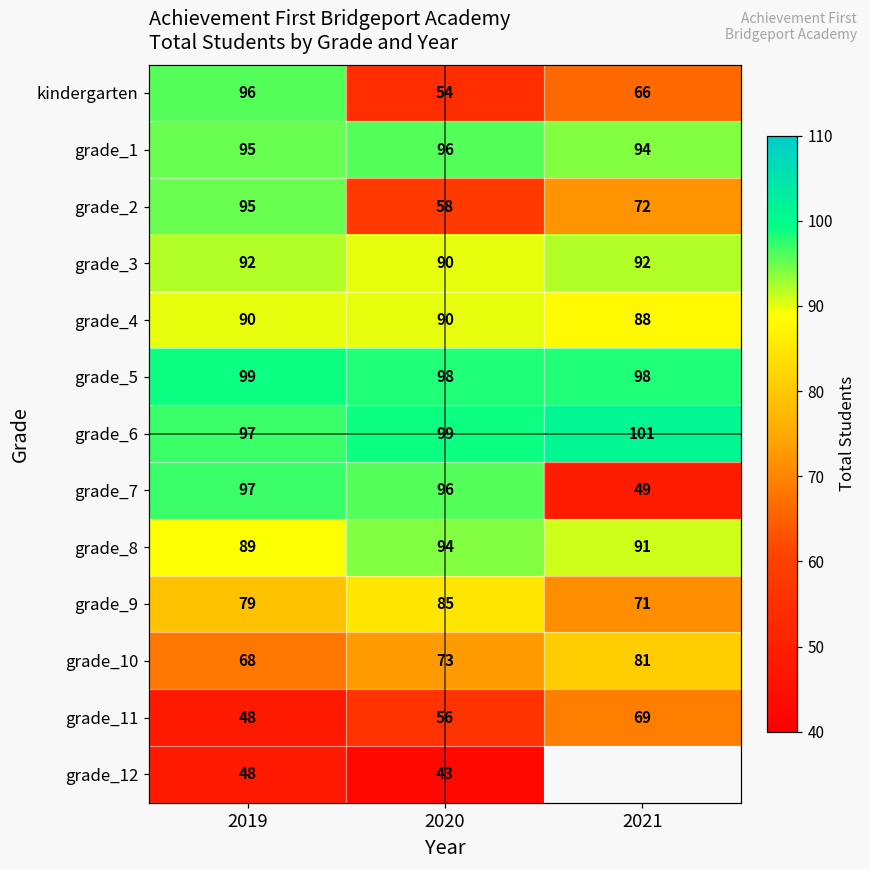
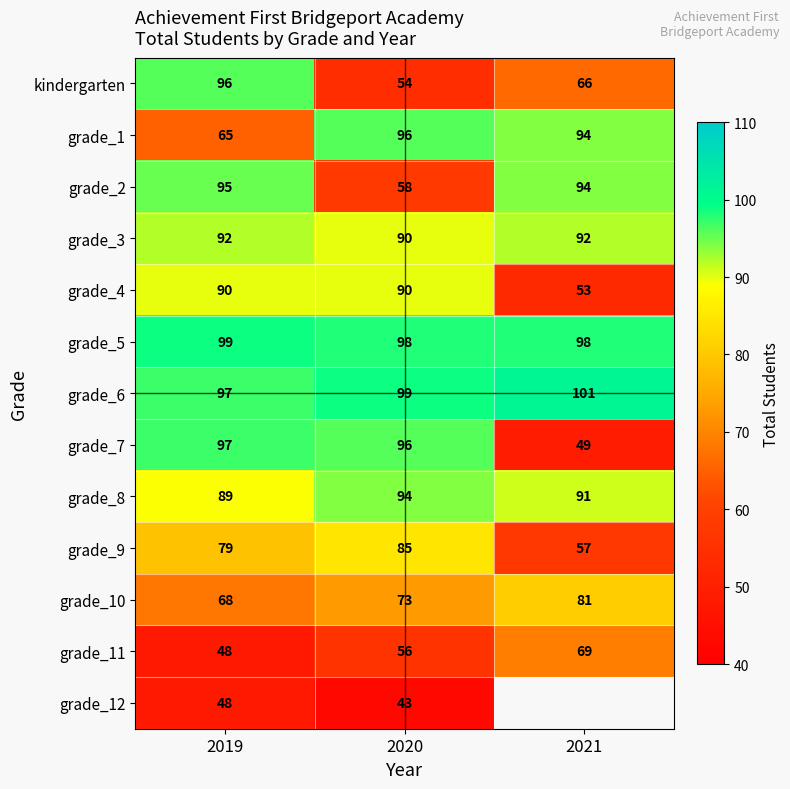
grade_1, 2019: 95 -> 65
grade_2, 2021: 72 -> 94
grade_4, 2021: 88 -> 53
grade_9, 2021: 71 -> 57
